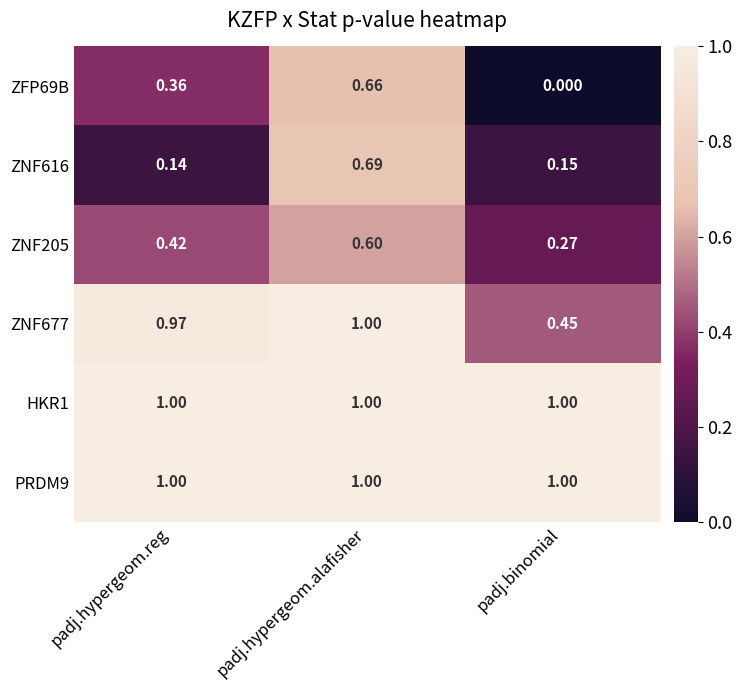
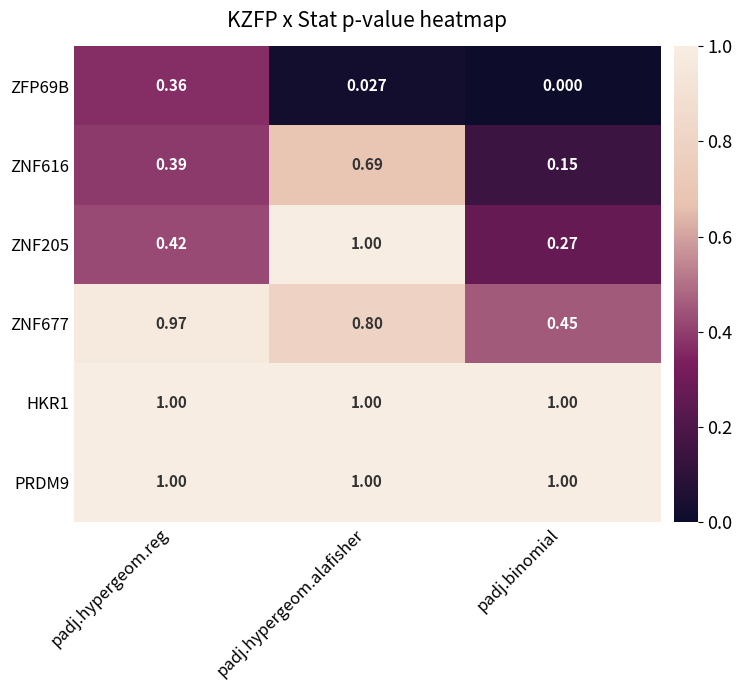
ZFP69B, padj.hypergeom.alafisher: 0.66 -> 0.027
ZNF616, padj.hypergeom.reg: 0.14 -> 0.39
ZNF205, padj.hypergeom.alafisher: 0.60 -> 1.00
ZNF677, padj.hypergeom.alafisher: 1.00 -> 0.80
